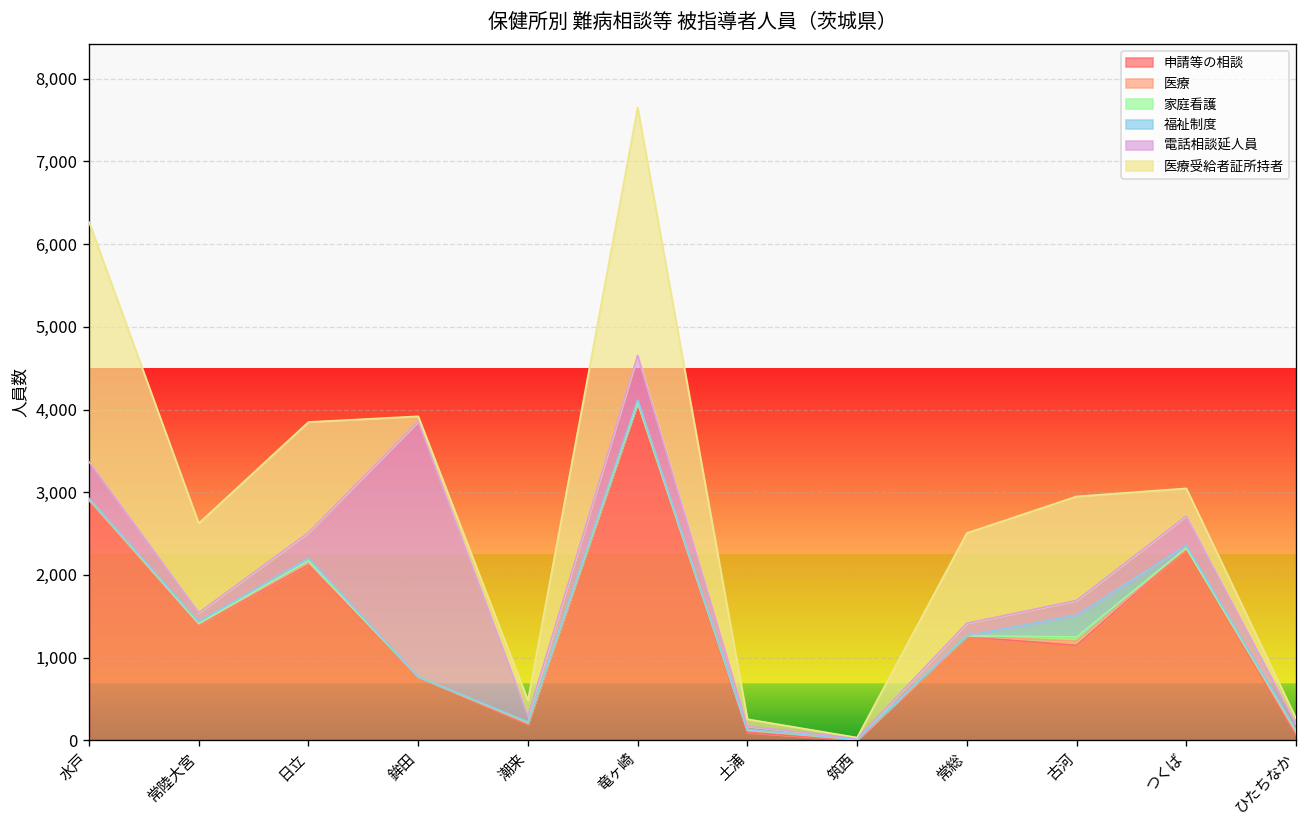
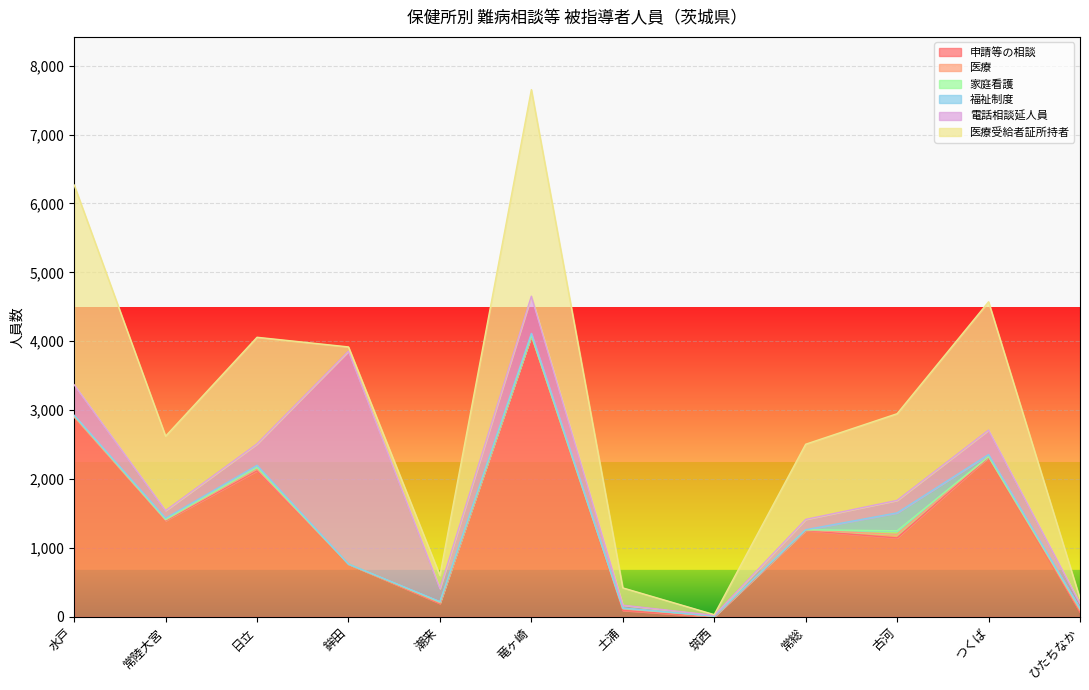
医療受給者証所持者, 日立: 1,300 -> 1,500
電話相談延人員, 潮来: 100 -> 200
医療受給者証所持者, 土浦: 100 -> 300
医療受給者証所持者, つくば: 300 -> 1,900
